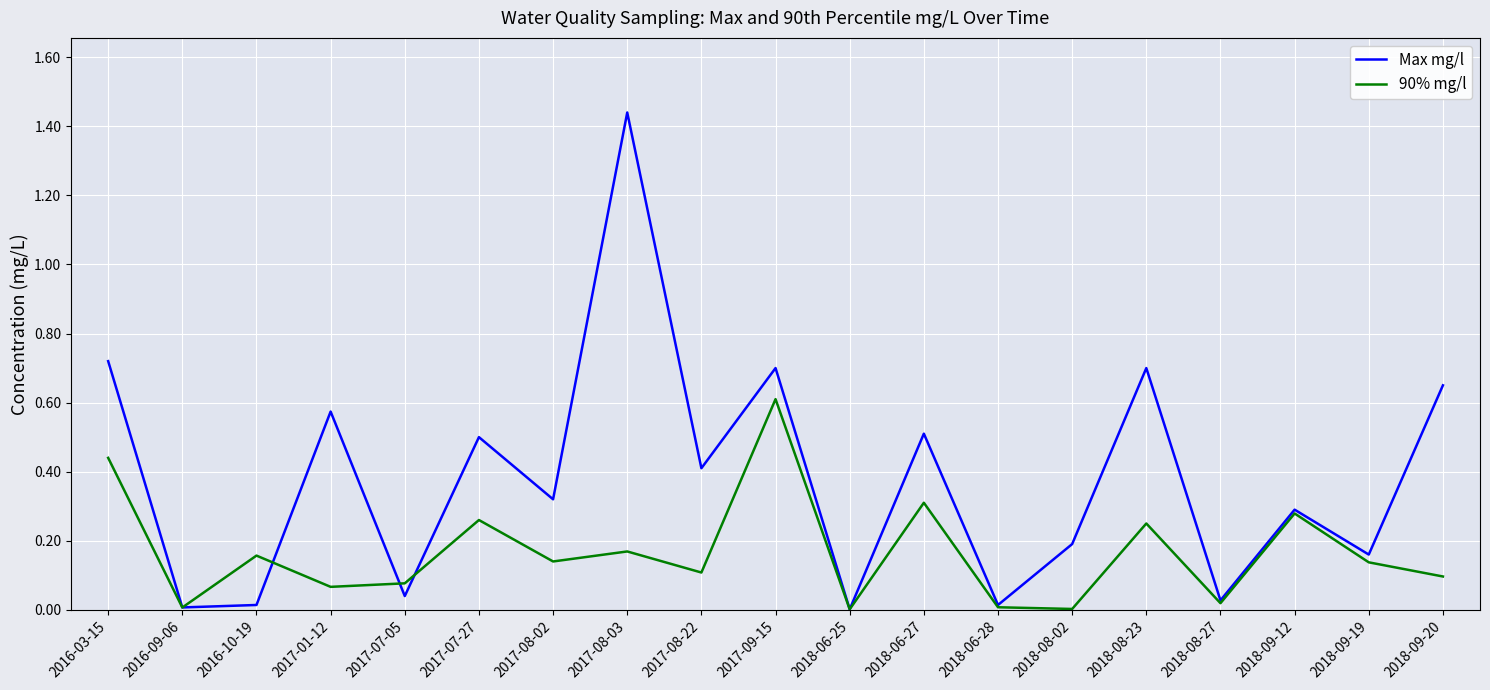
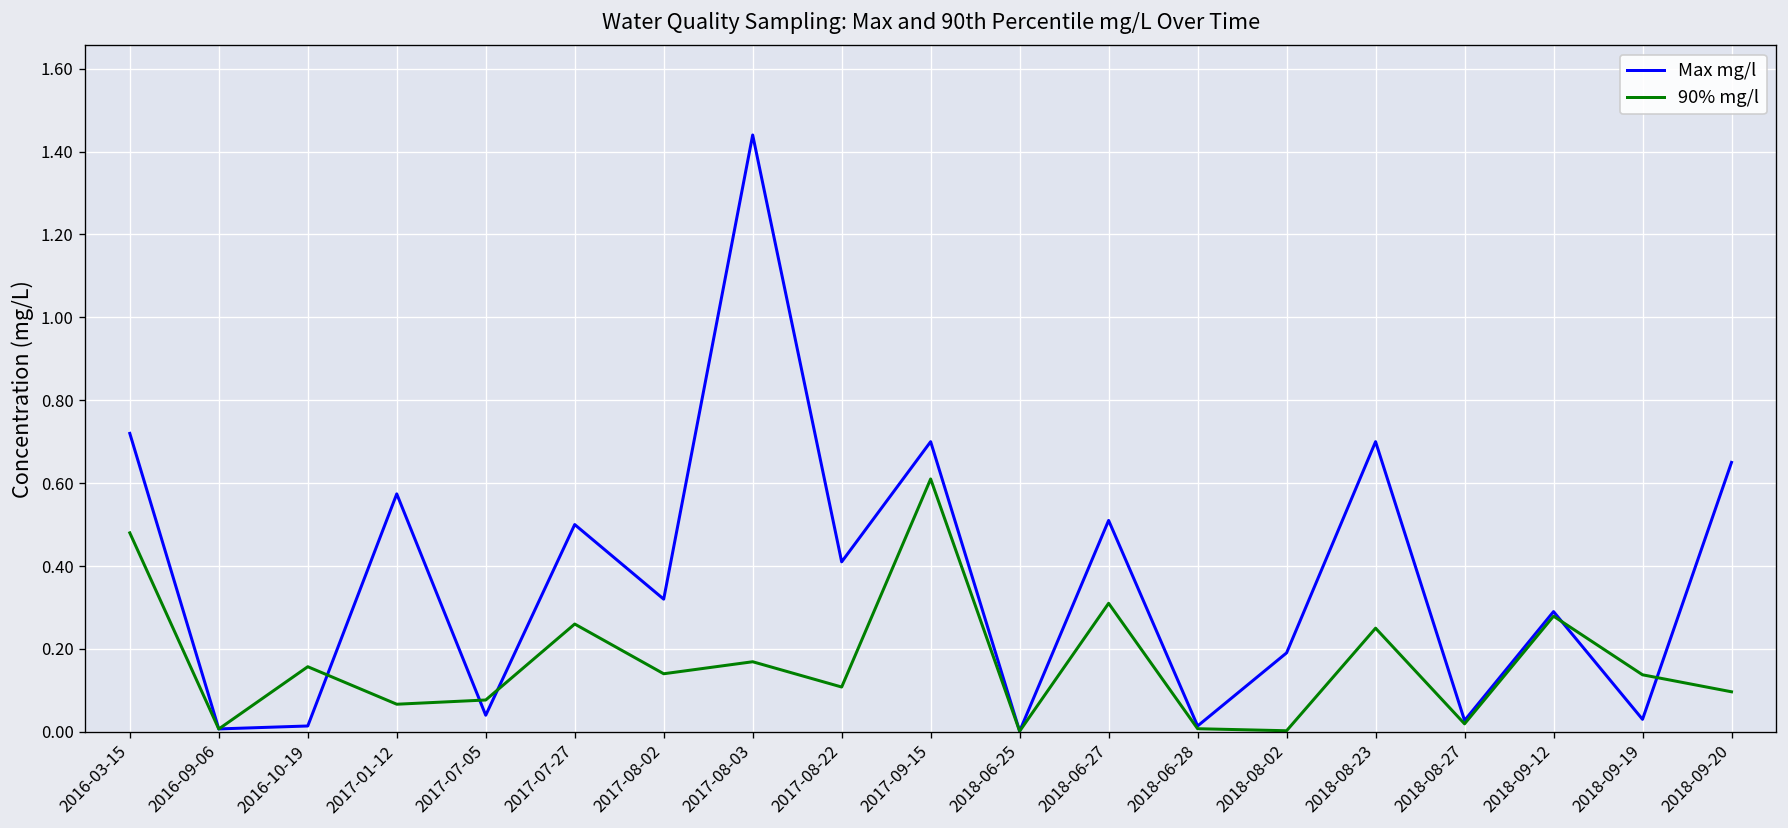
90% mg/l, 2016-03-15: 0.44 -> 0.48
Max mg/l, 2018-09-19: 0.16 -> 0.03
